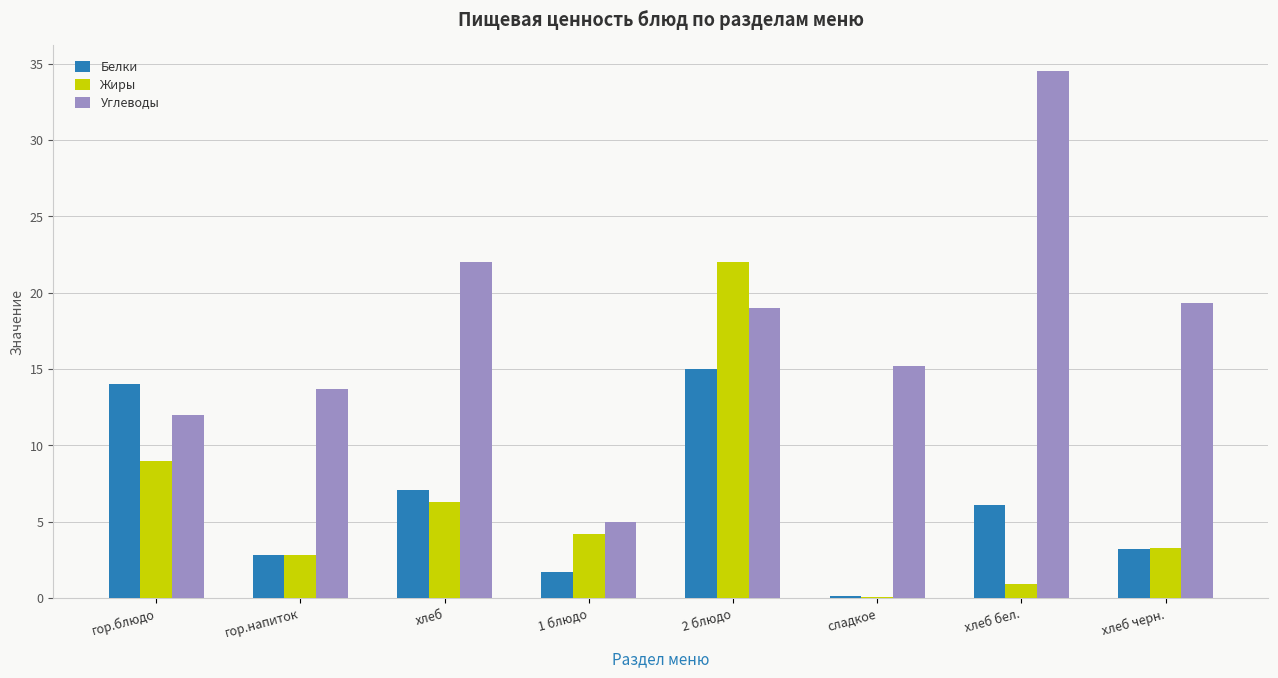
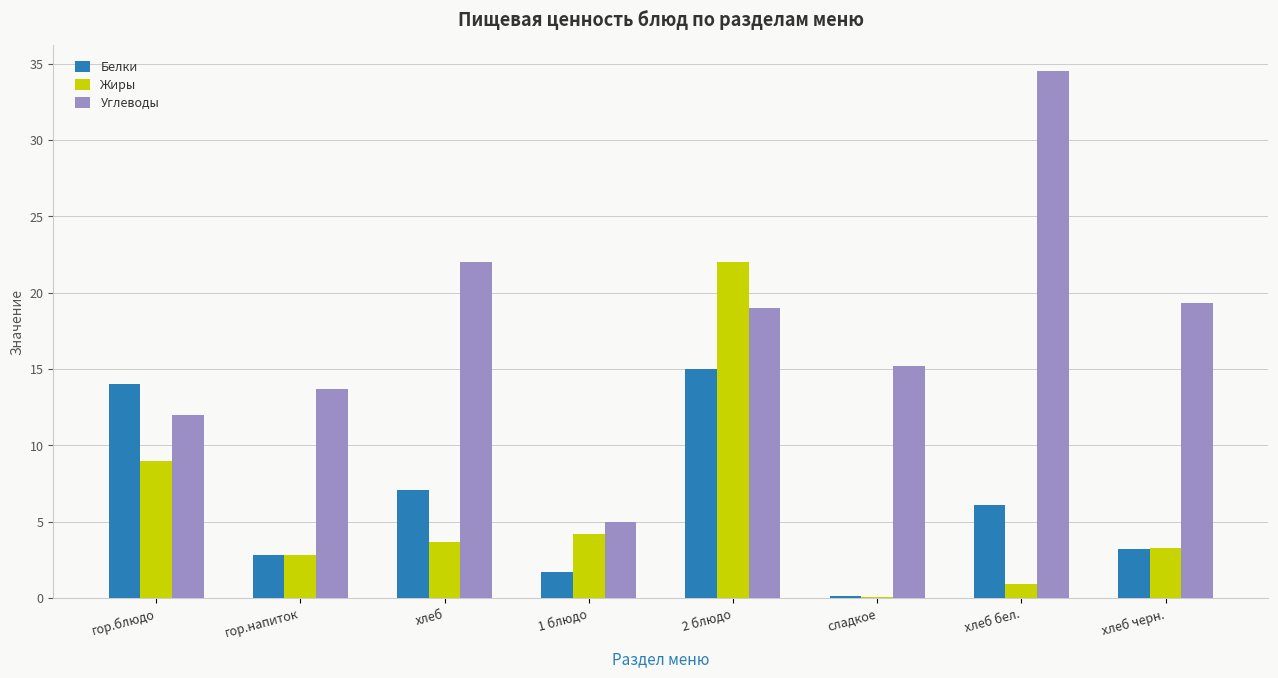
Жиры, хлеб: 6.3 -> 3.7
